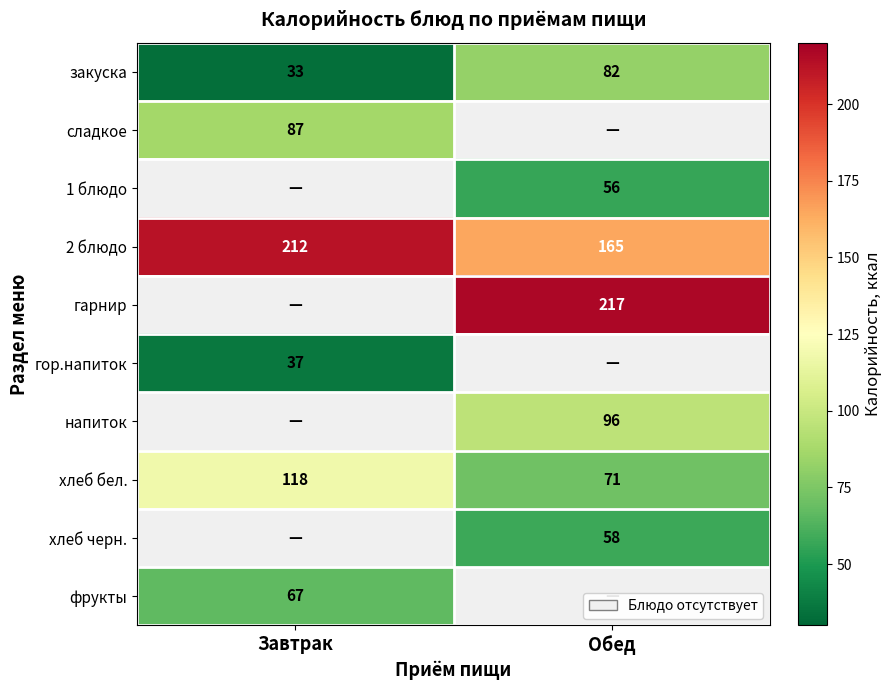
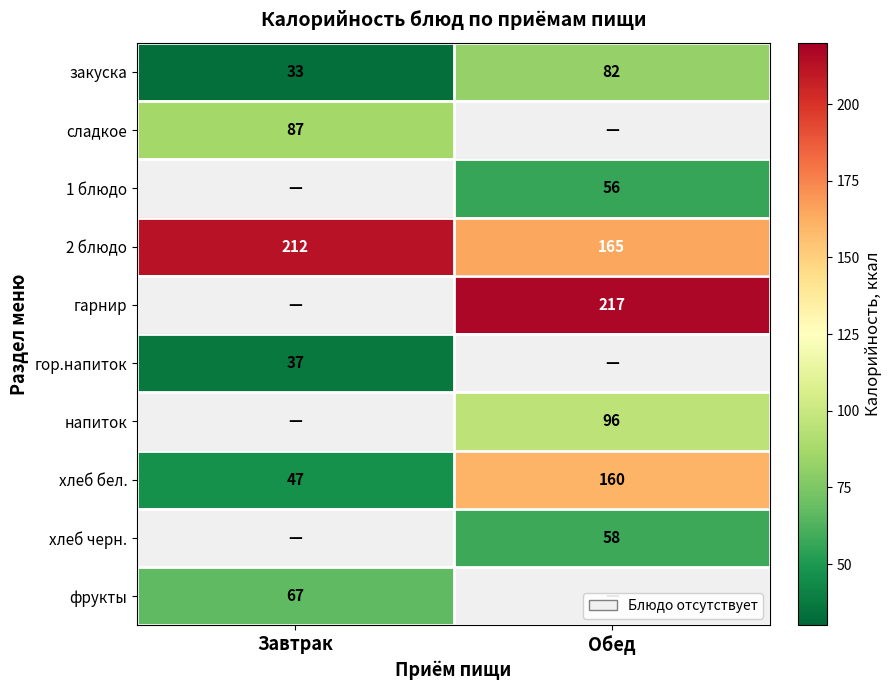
хлеб бел., Завтрак: 118 -> 47
хлеб бел., Обед: 71 -> 160
